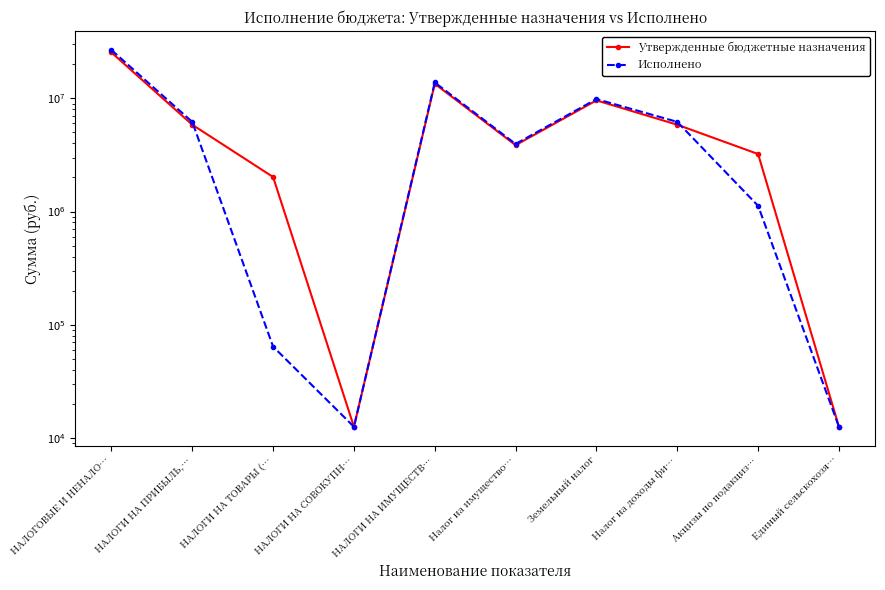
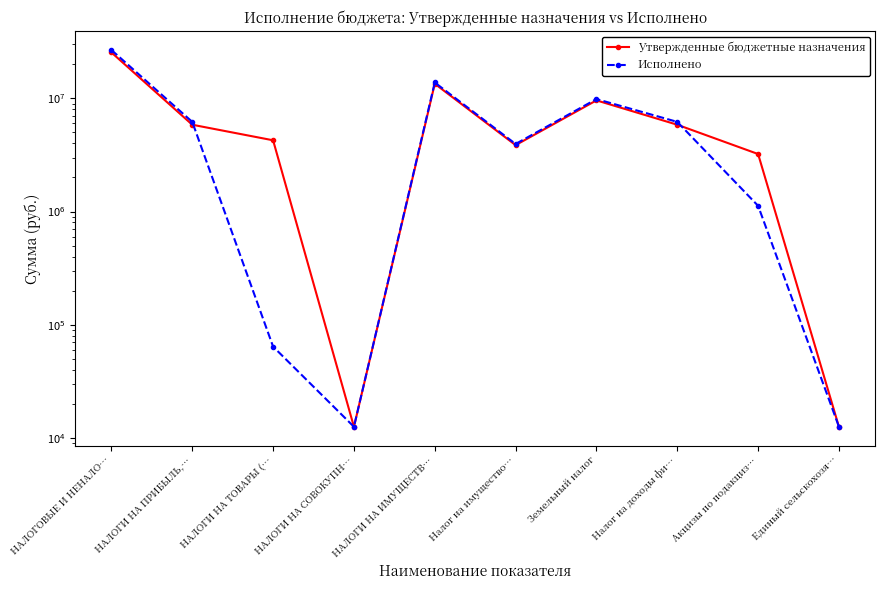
Утвержденные бюджетные назначения, НАЛОГИ НА ТОВАРЫ (…: 2000000 -> 4300000
